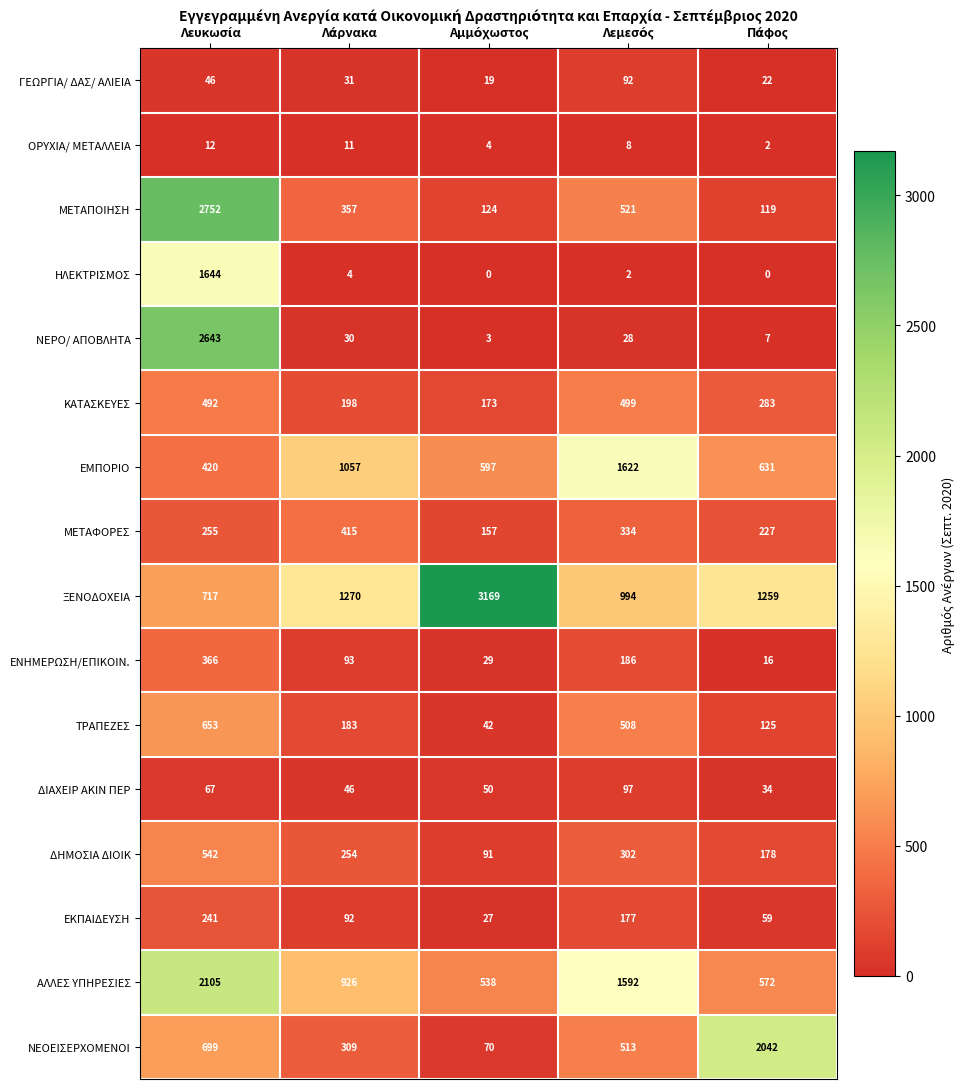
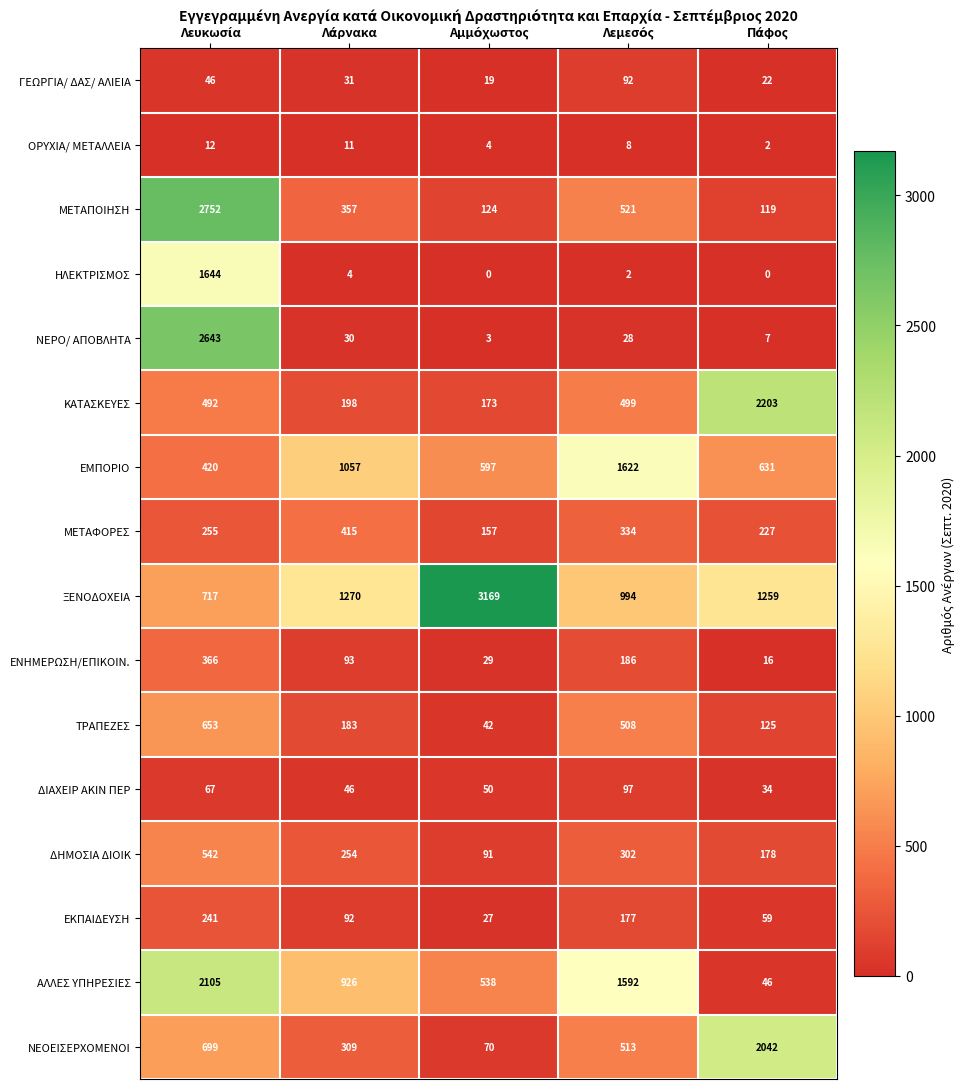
ΚΑΤΑΣΚΕΥΕΣ, Πάφος: 283 -> 2203
ΑΛΛΕΣ ΥΠΗΡΕΣΙΕΣ, Πάφος: 572 -> 46
